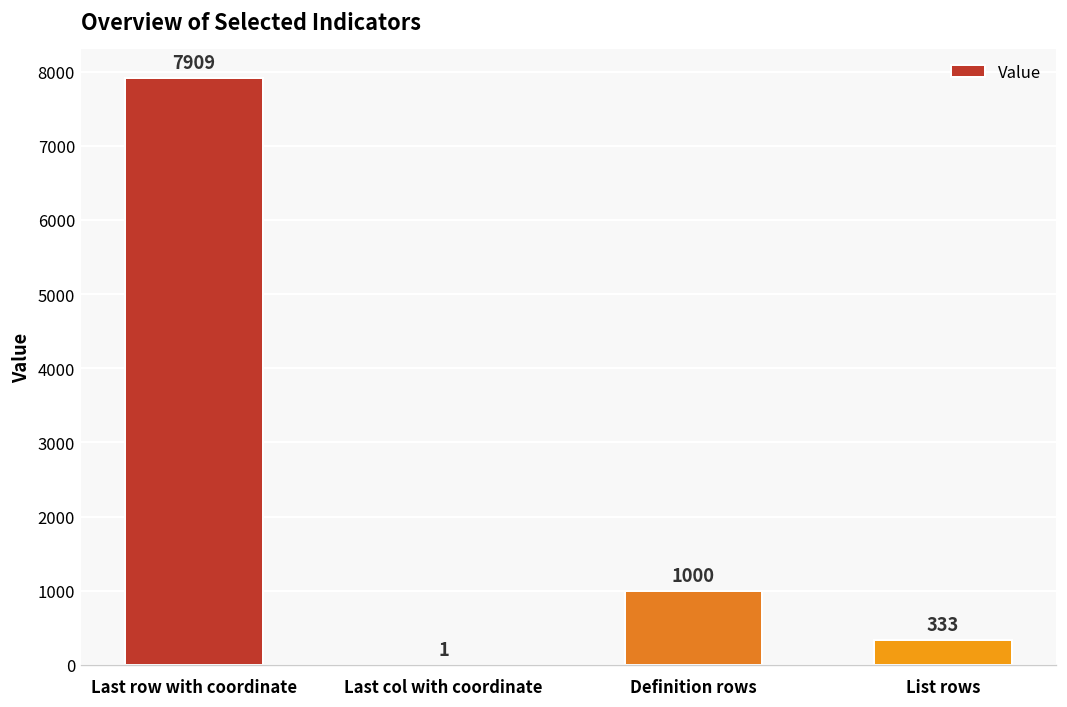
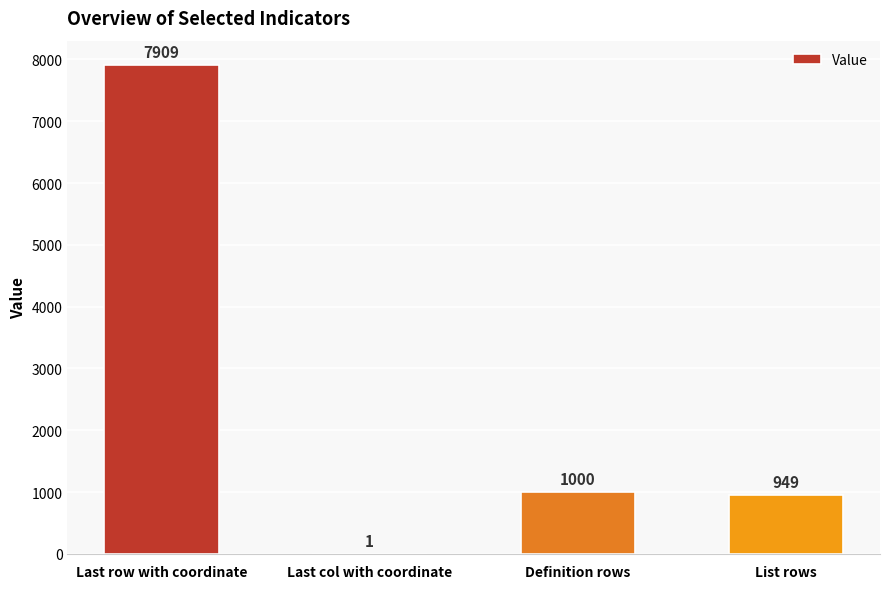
List rows: 333 -> 949
